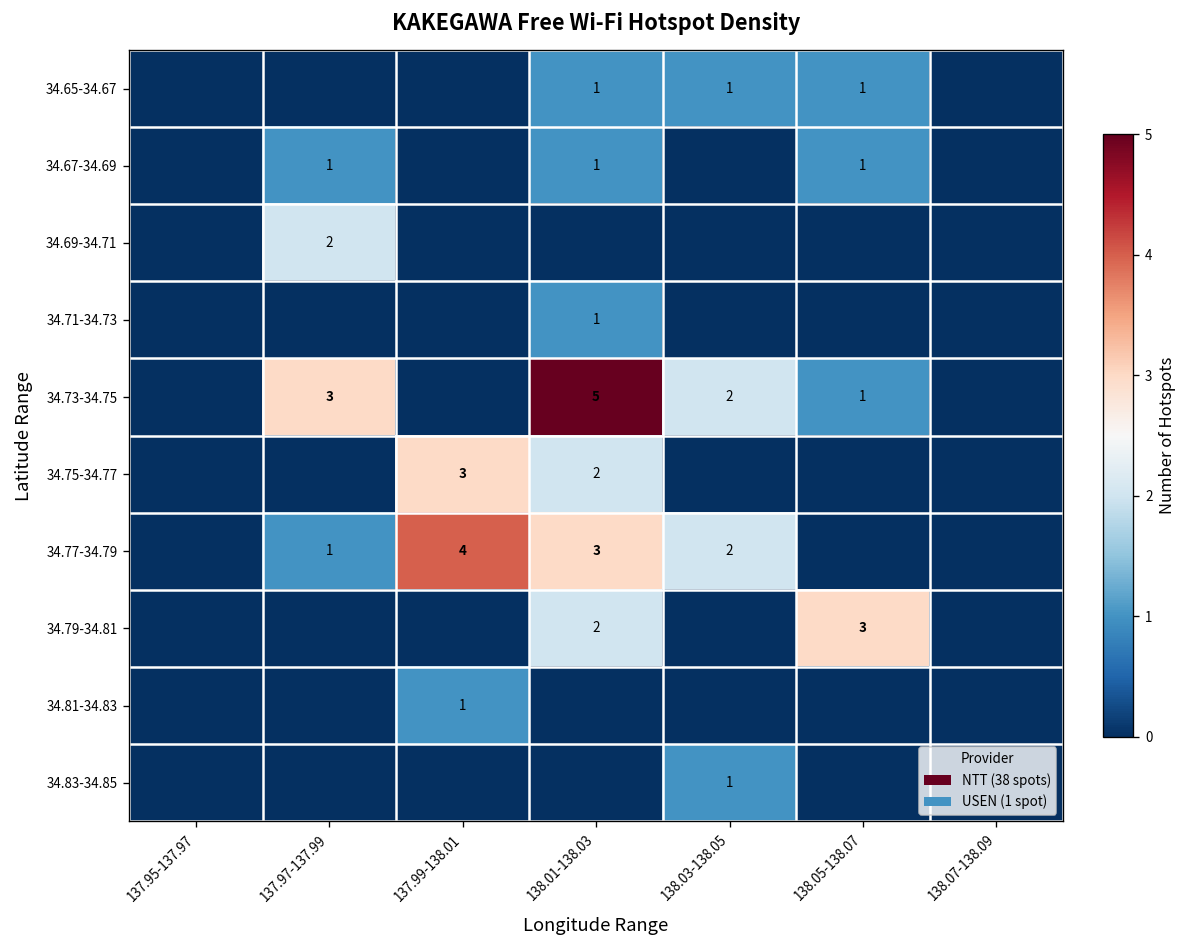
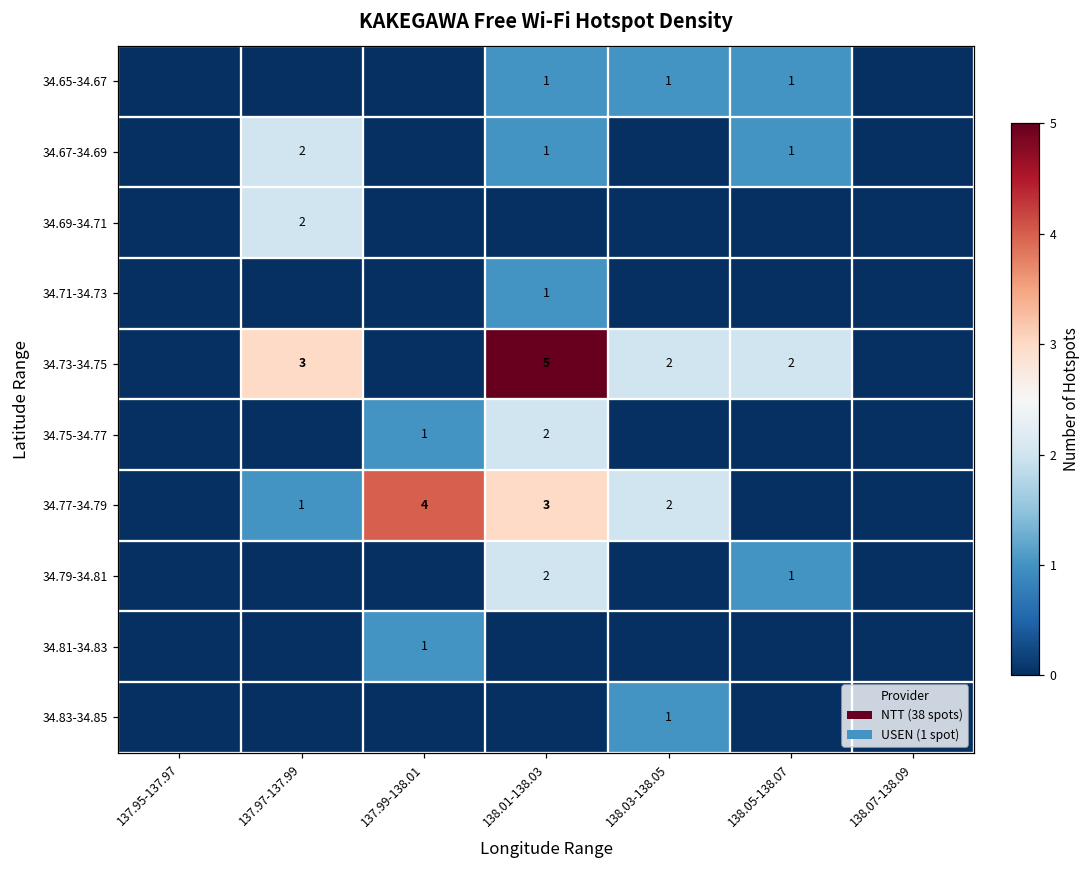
34.67-34.69, 137.97-137.99: 1 -> 2
34.73-34.75, 138.05-138.07: 1 -> 2
34.75-34.77, 137.99-138.01: 3 -> 1
34.79-34.81, 138.05-138.07: 3 -> 1
